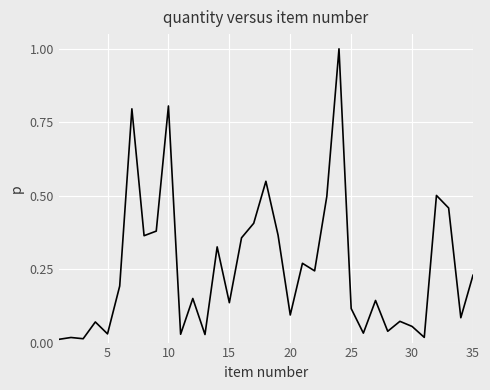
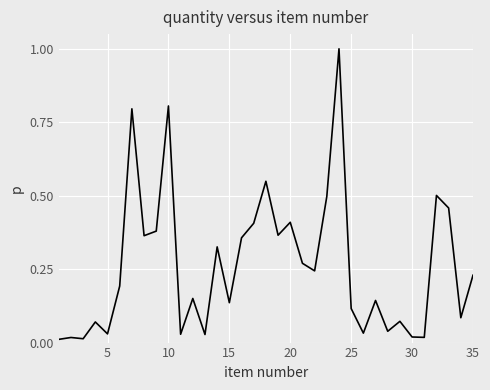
20: 0.09 -> 0.41
30: 0.05 -> 0.02
